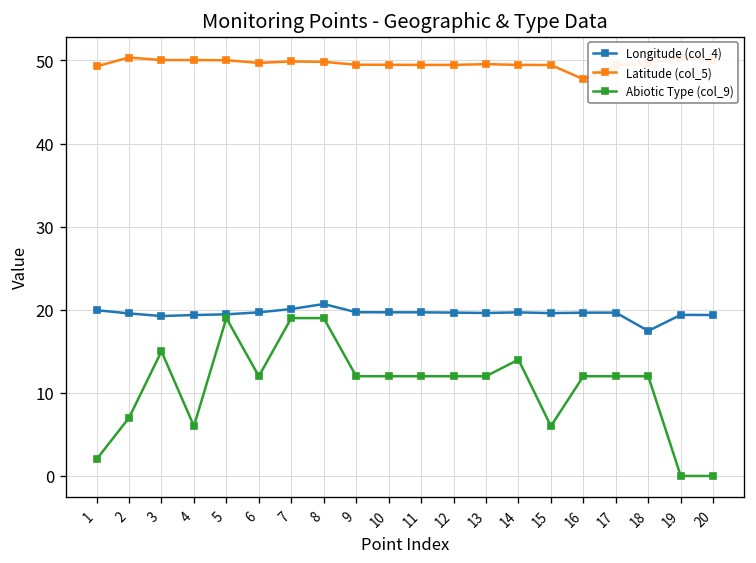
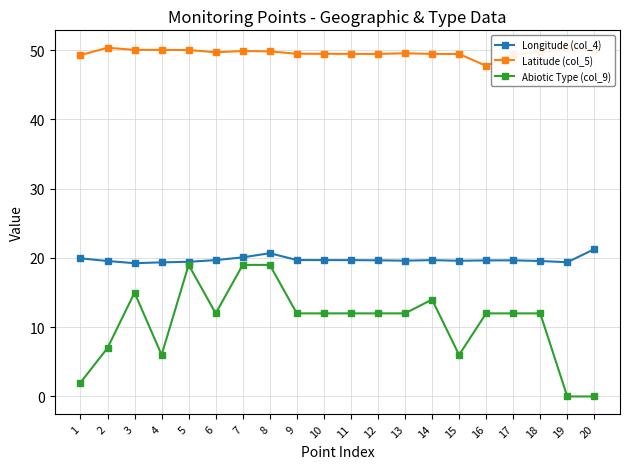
Longitude (col_4), 18: 17 -> 20
Longitude (col_4), 20: 19 -> 21
